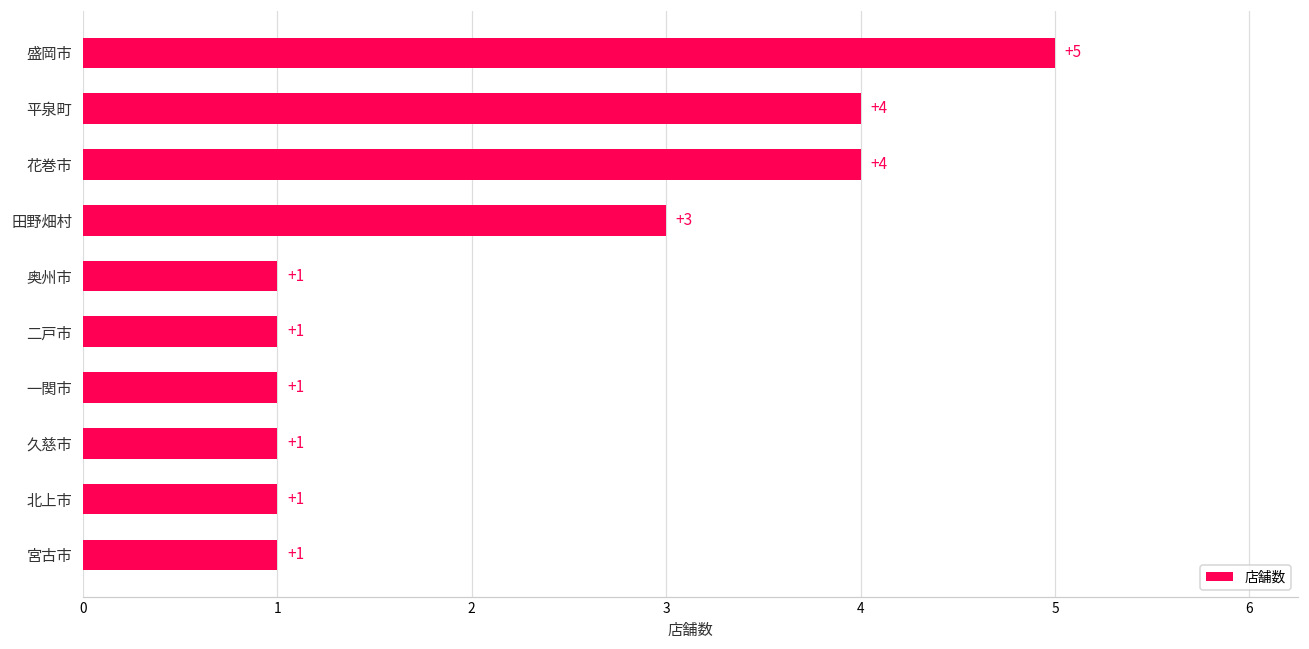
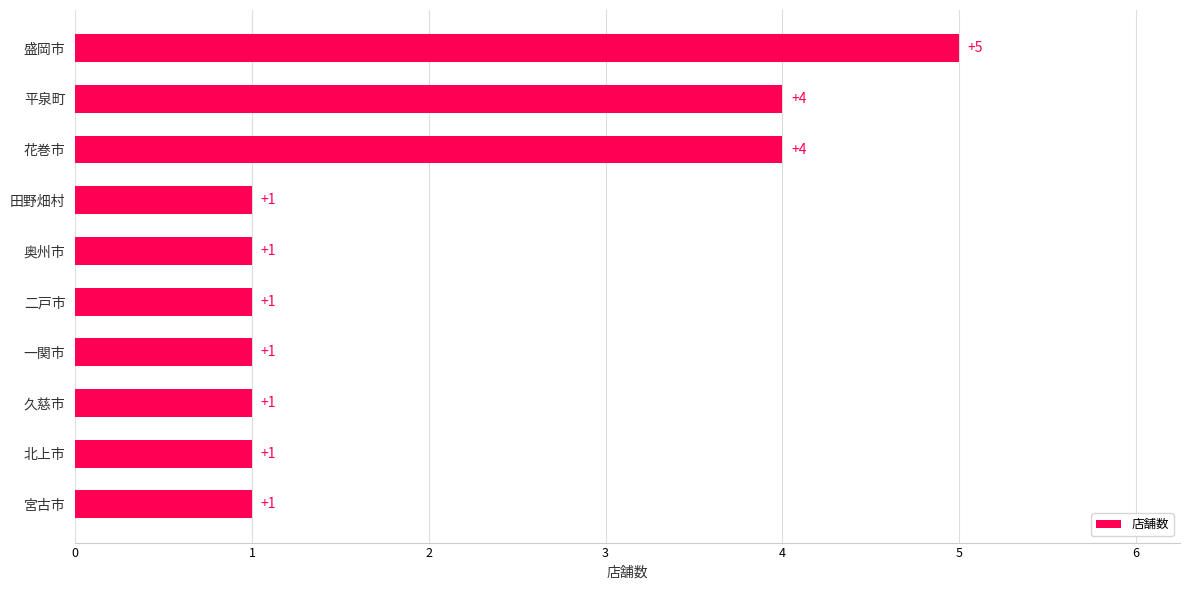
田野畑村: +3 -> +1
